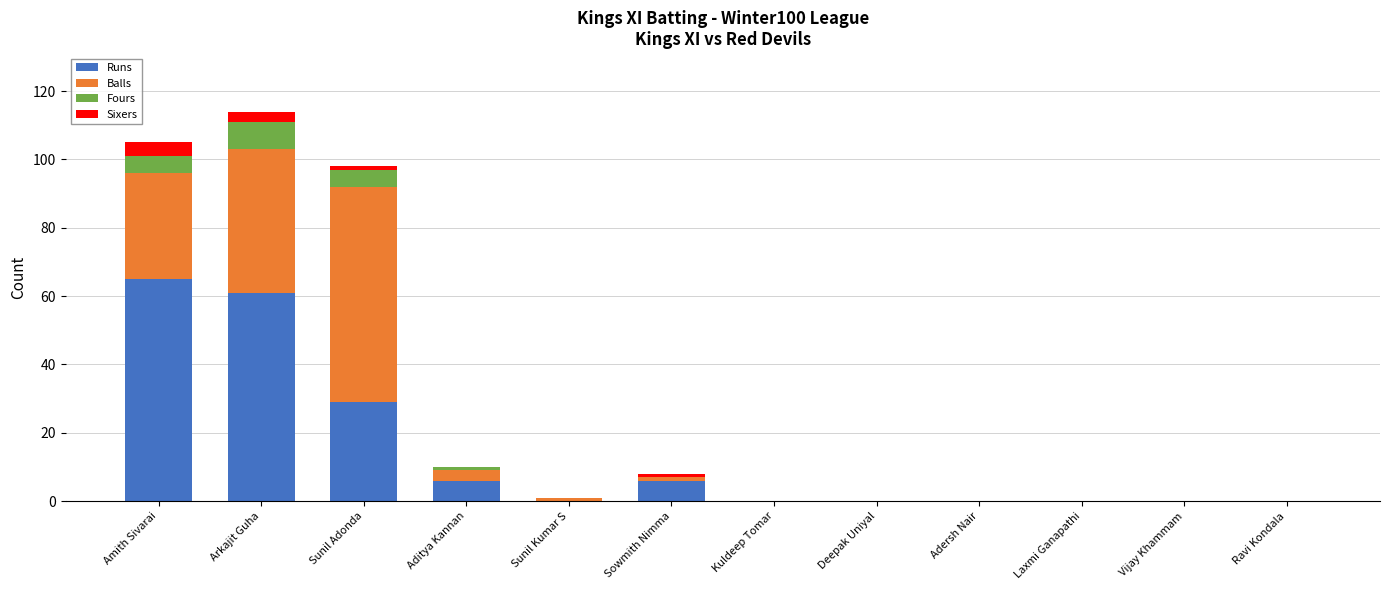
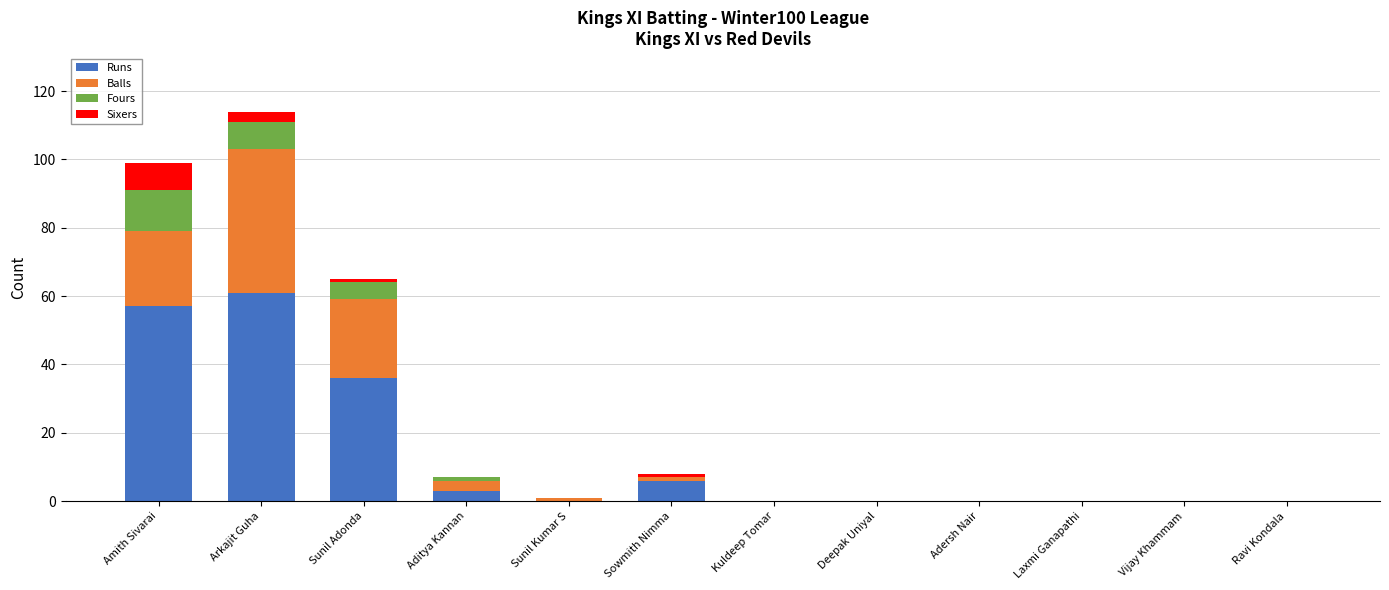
Runs, Amith Sivarai: 65 -> 57
Balls, Amith Sivarai: 31 -> 22
Fours, Amith Sivarai: 5 -> 12
Sixers, Amith Sivarai: 4 -> 8
Runs, Sunil Adonda: 29 -> 36
Balls, Sunil Adonda: 63 -> 23
Runs, Aditya Kannan: 6 -> 3
